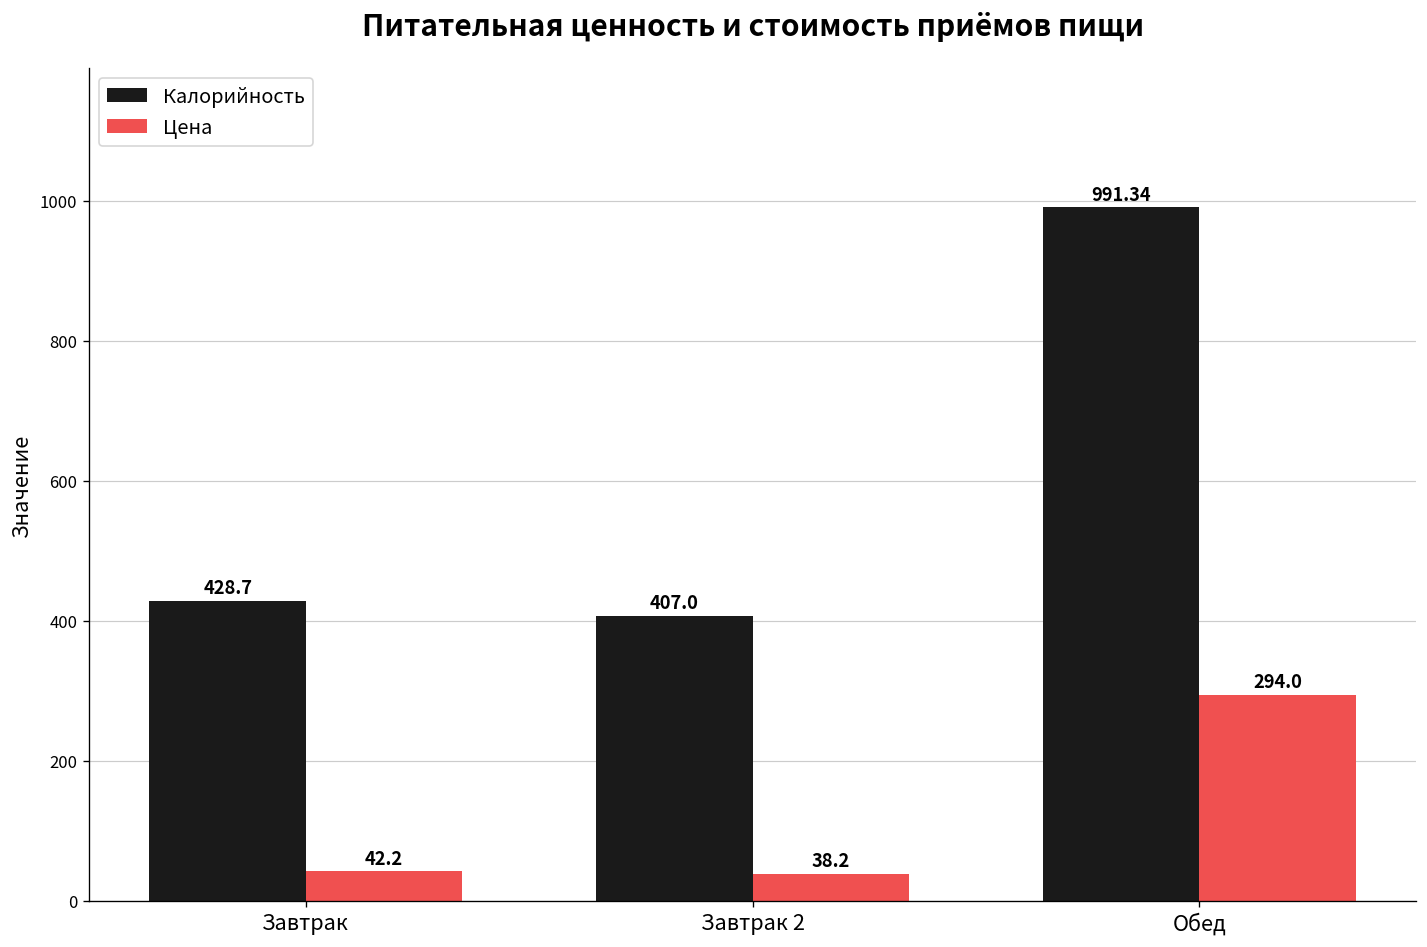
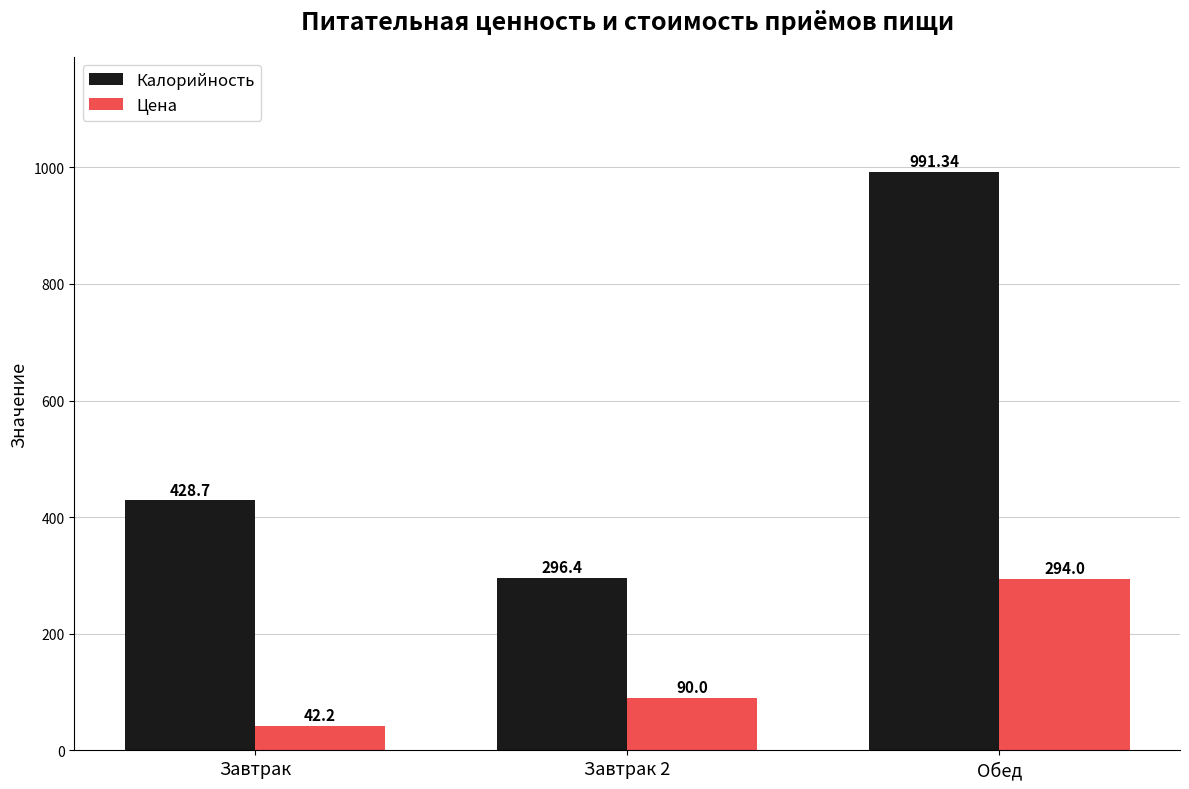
Калорийность, Завтрак 2: 407.0 -> 296.4
Цена, Завтрак 2: 38.2 -> 90.0
